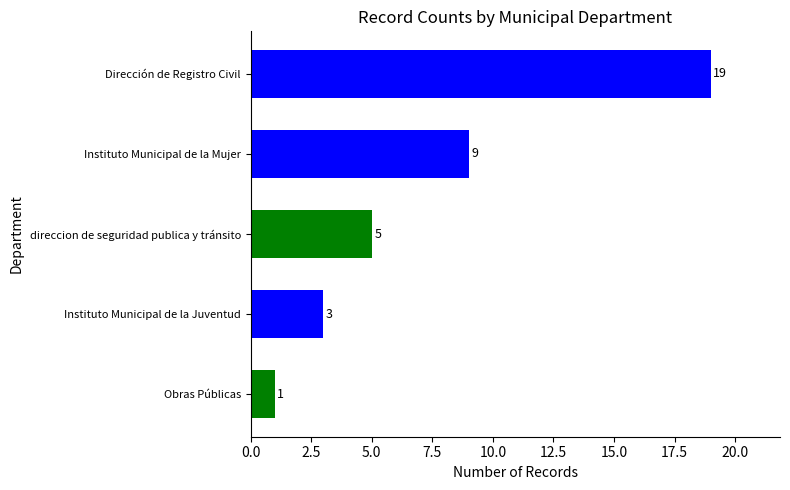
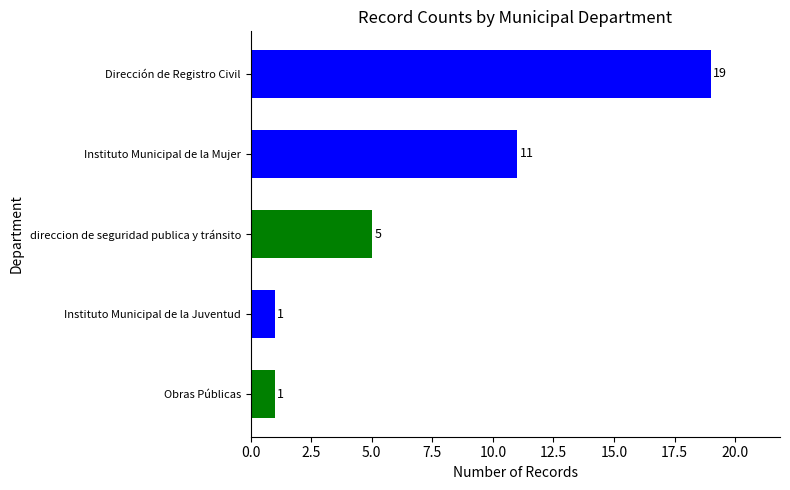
Instituto Municipal de la Mujer: 9 -> 11
Instituto Municipal de la Juventud: 3 -> 1
